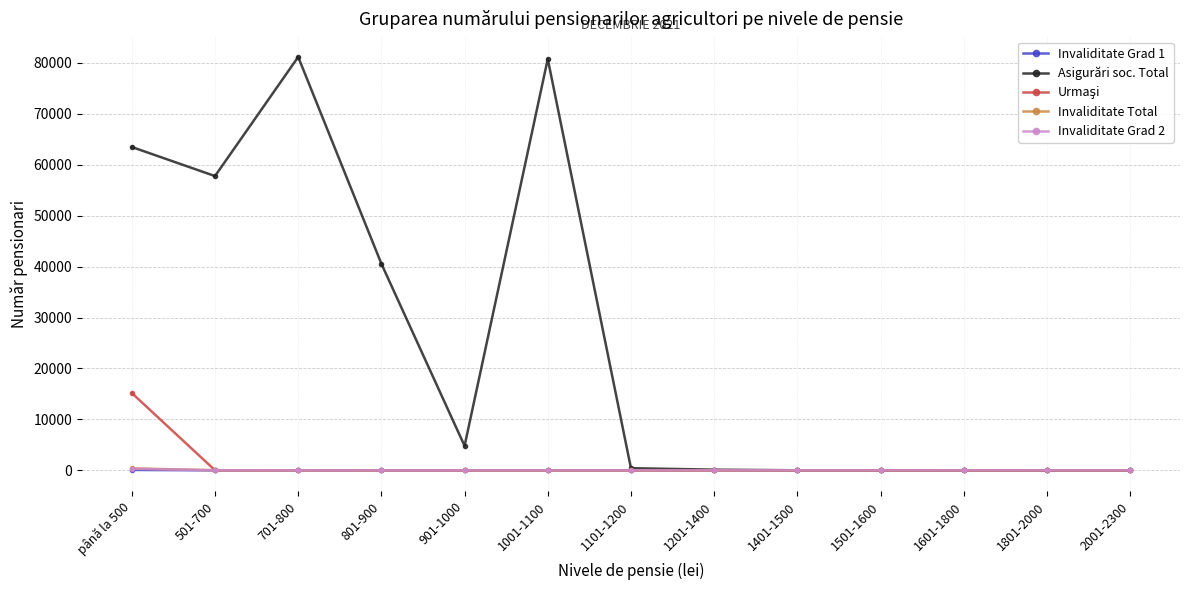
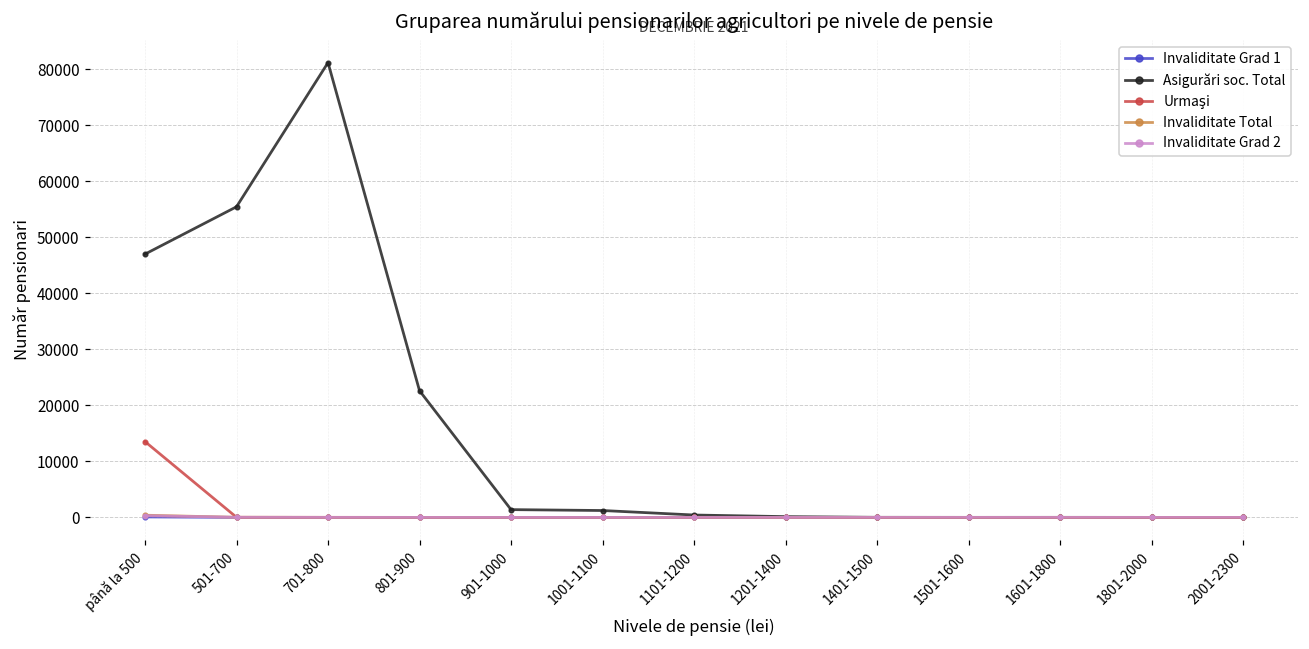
Asigurări soc. Total, până la 500: 63000 -> 47000
Urmaşi, până la 500: 15000 -> 14000
Asigurări soc. Total, 501-700: 58000 -> 55000
Asigurări soc. Total, 801-900: 41000 -> 23000
Asigurări soc. Total, 901-1000: 5000 -> 1000
Asigurări soc. Total, 1001-1100: 81000 -> 1000
